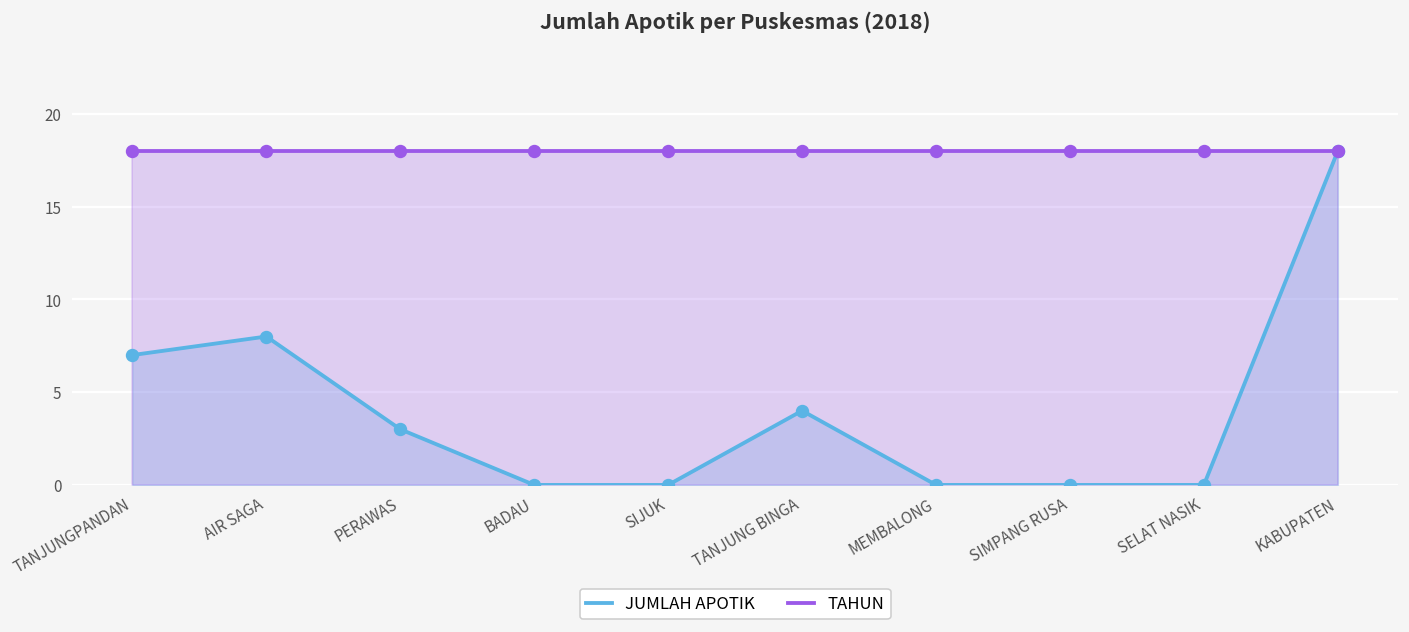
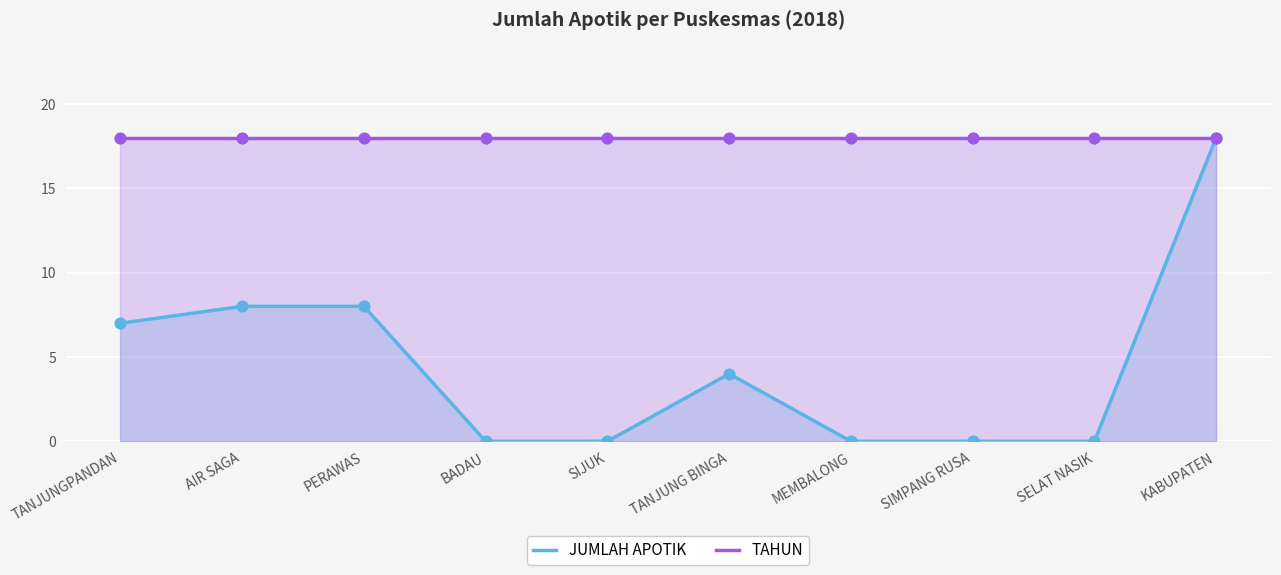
JUMLAH APOTIK, PERAWAS: 3 -> 8
